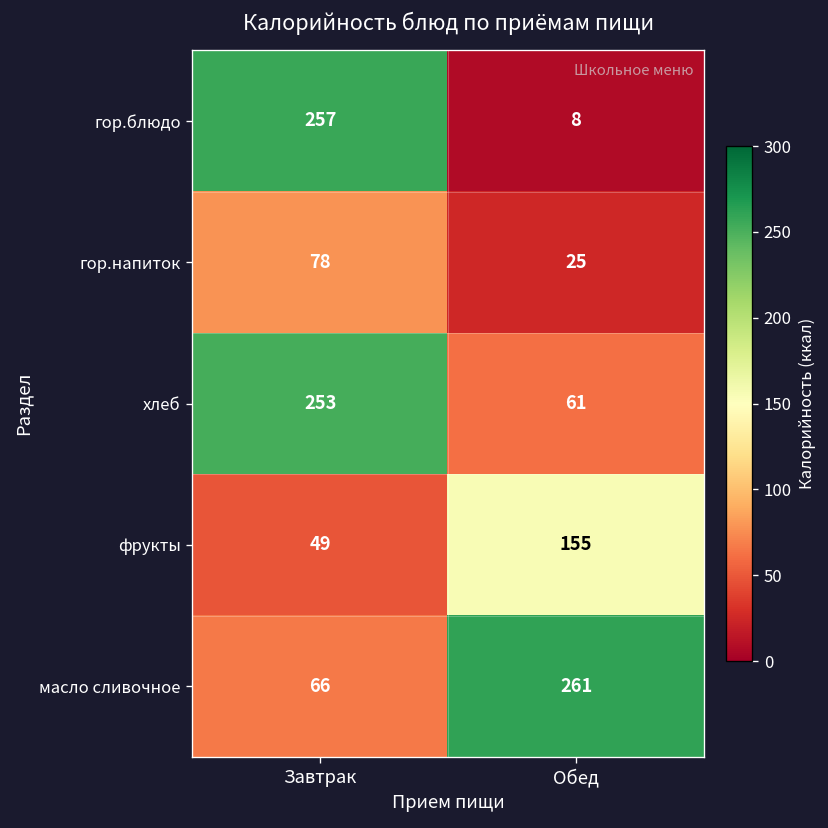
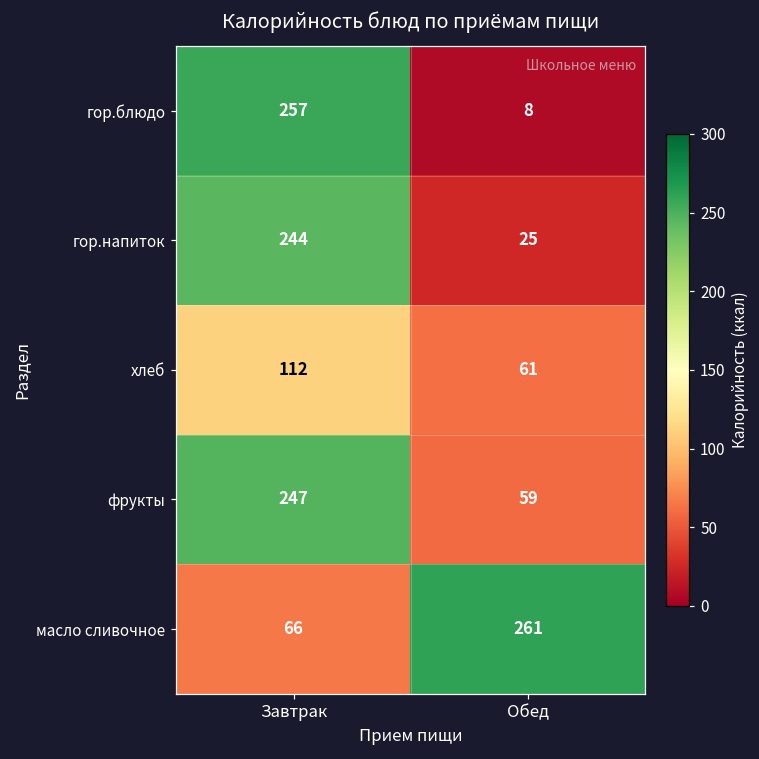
гор.напиток, Завтрак: 78 -> 244
хлеб, Завтрак: 253 -> 112
фрукты, Завтрак: 49 -> 247
фрукты, Обед: 155 -> 59
